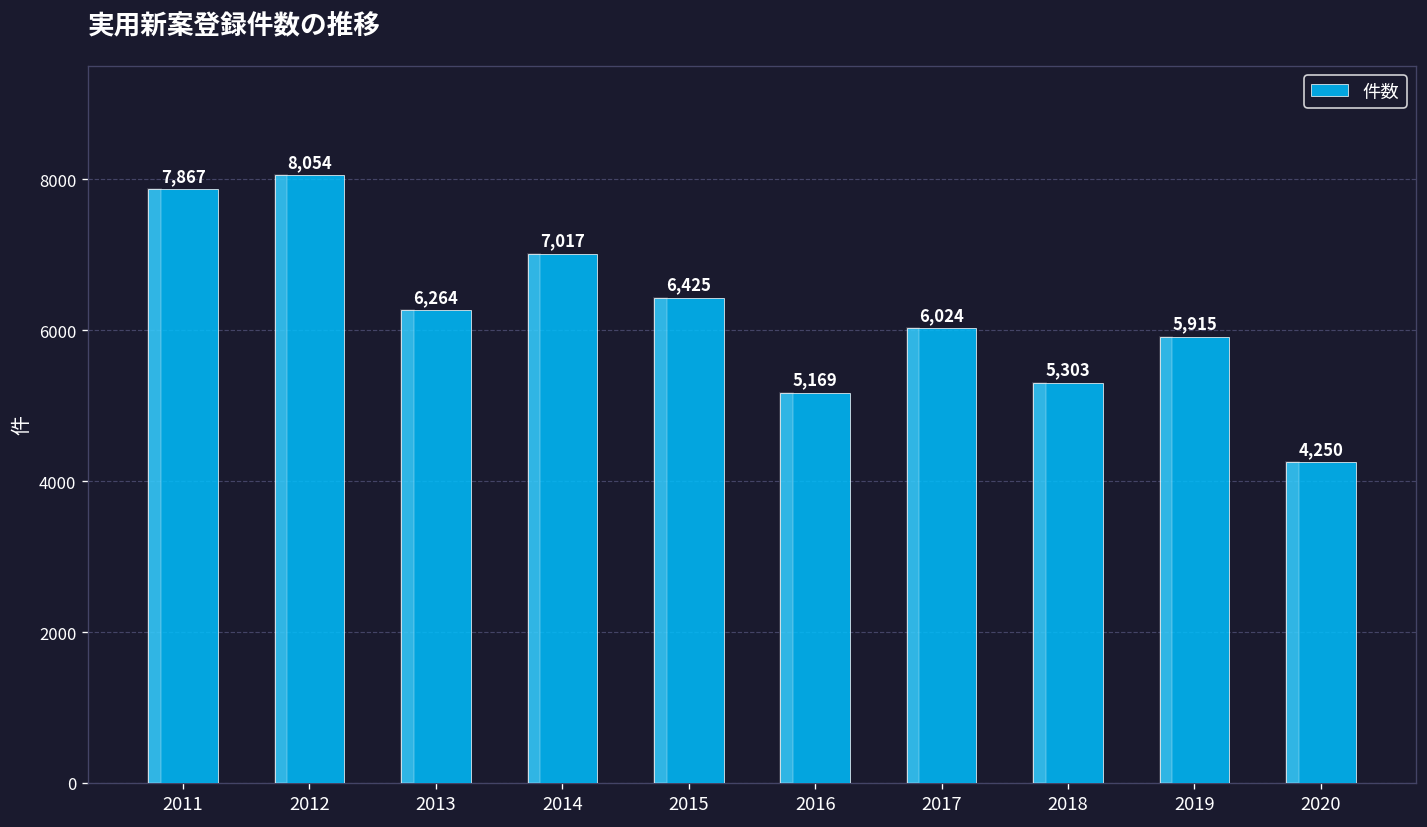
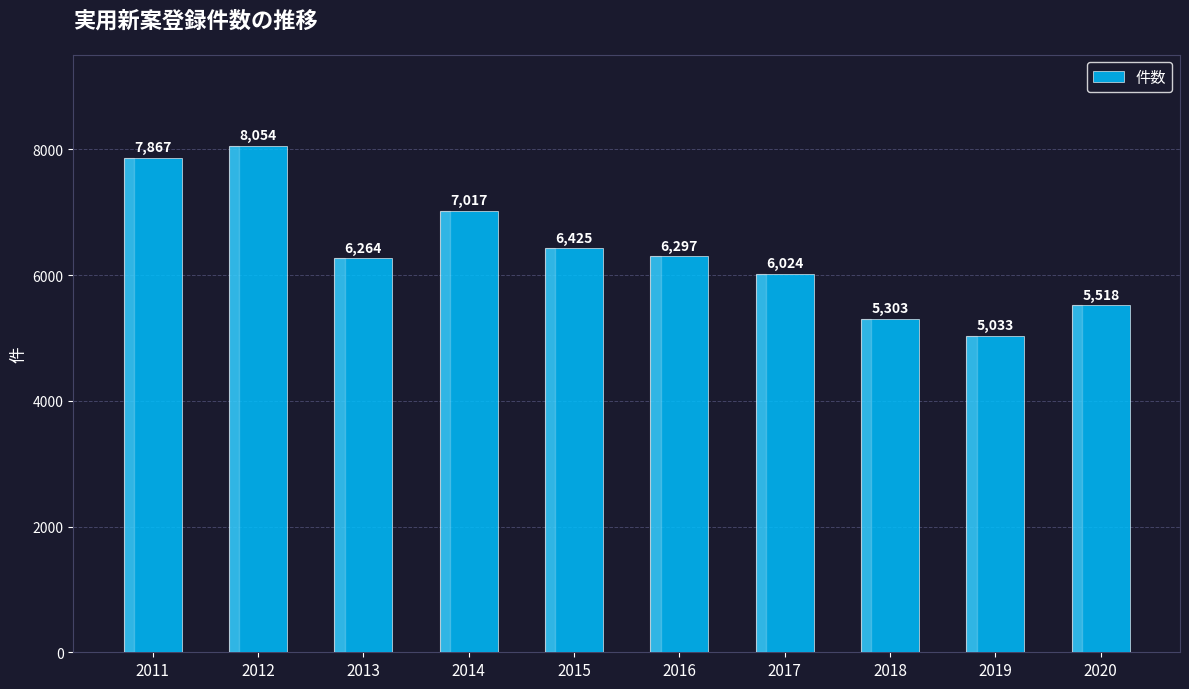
2016: 5,169 -> 6,297
2019: 5,915 -> 5,033
2020: 4,250 -> 5,518
